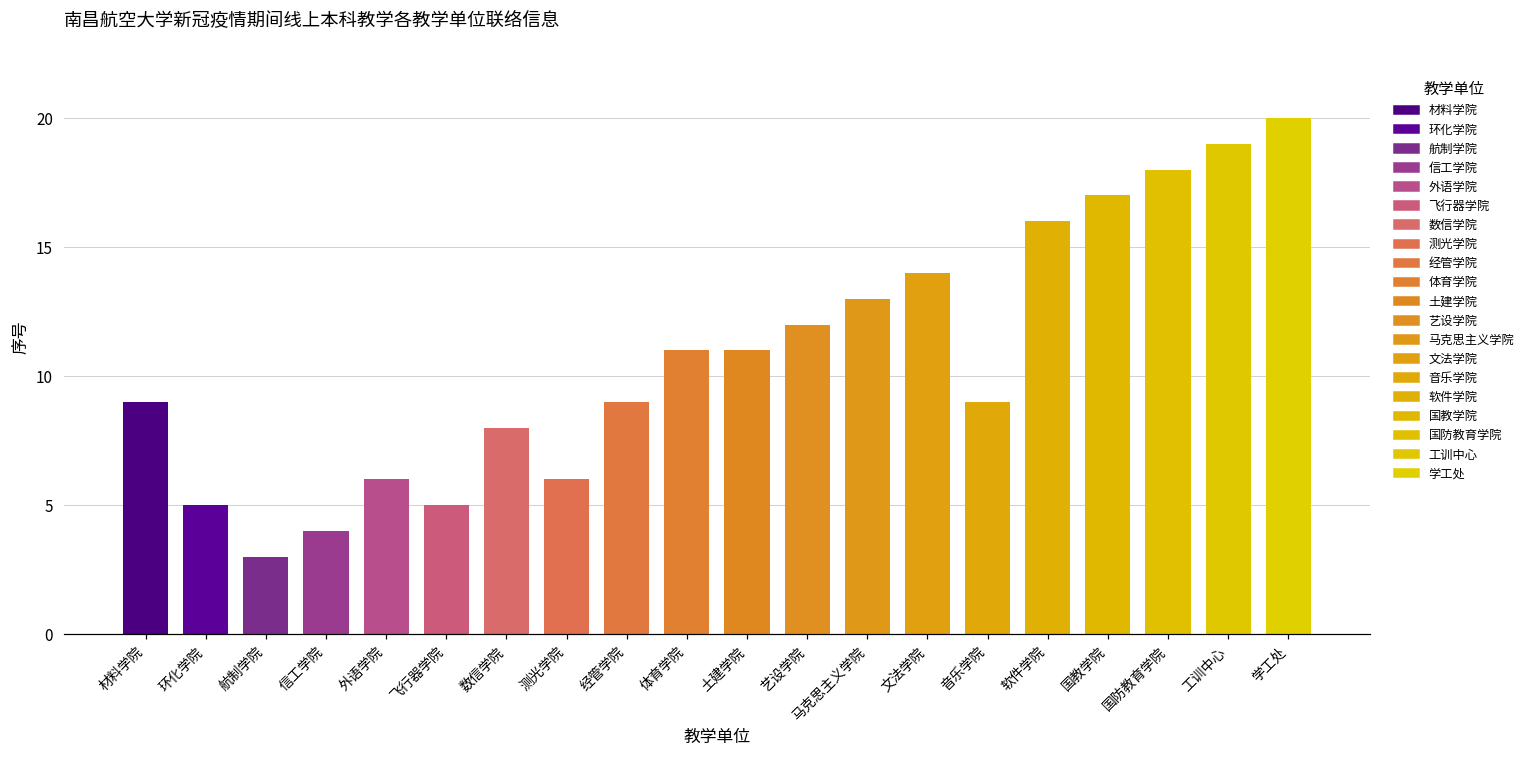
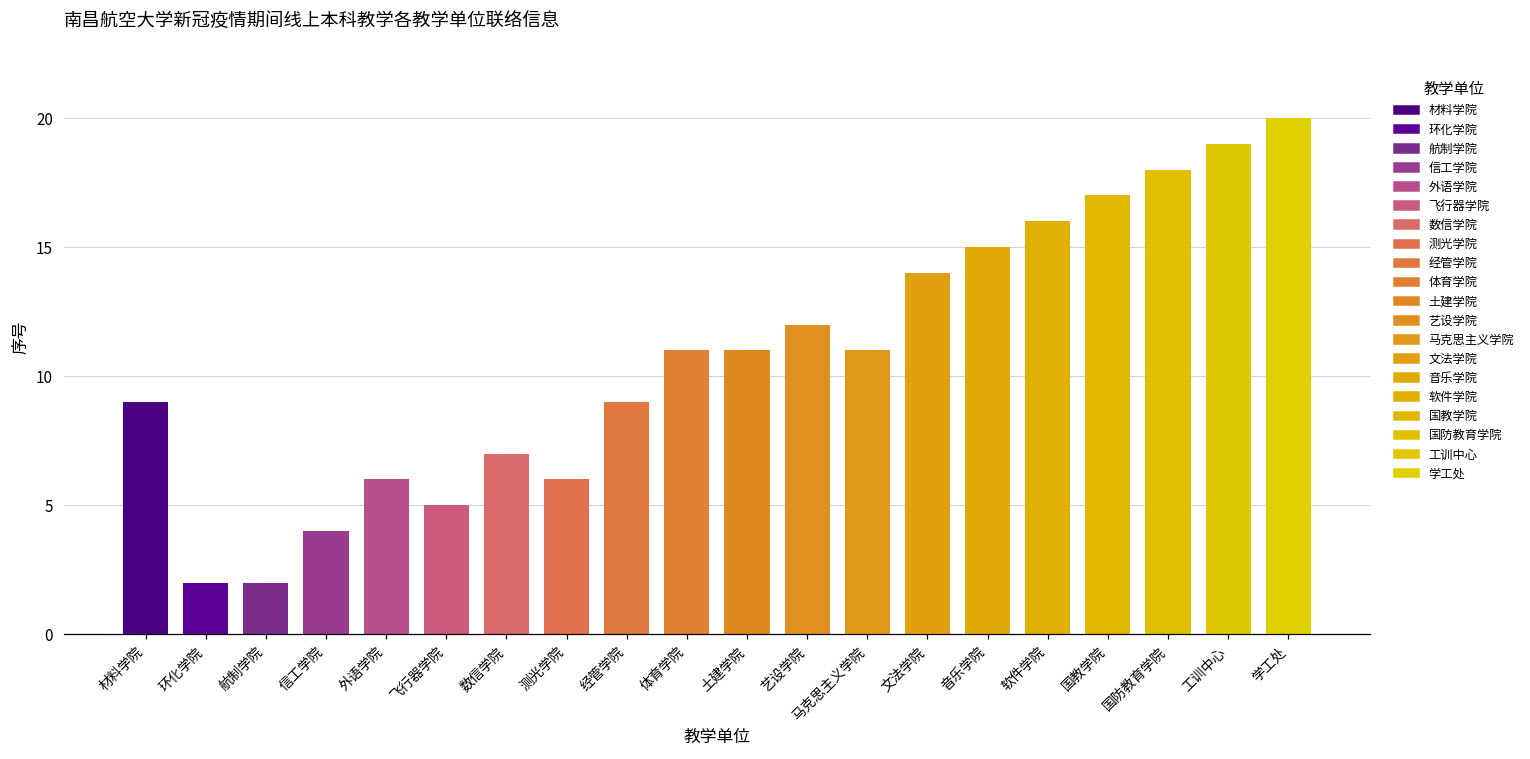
环化学院: 5 -> 2
航制学院: 3 -> 2
数信学院: 8 -> 7
马克思主义学院: 13 -> 11
音乐学院: 9 -> 15
